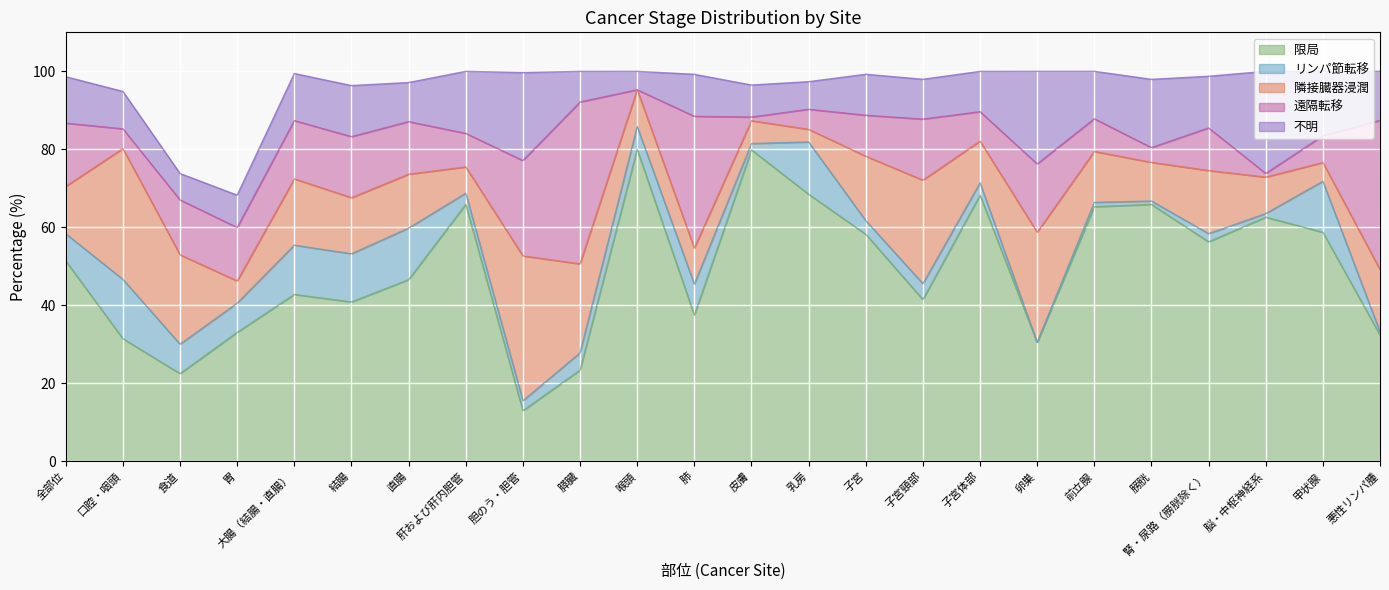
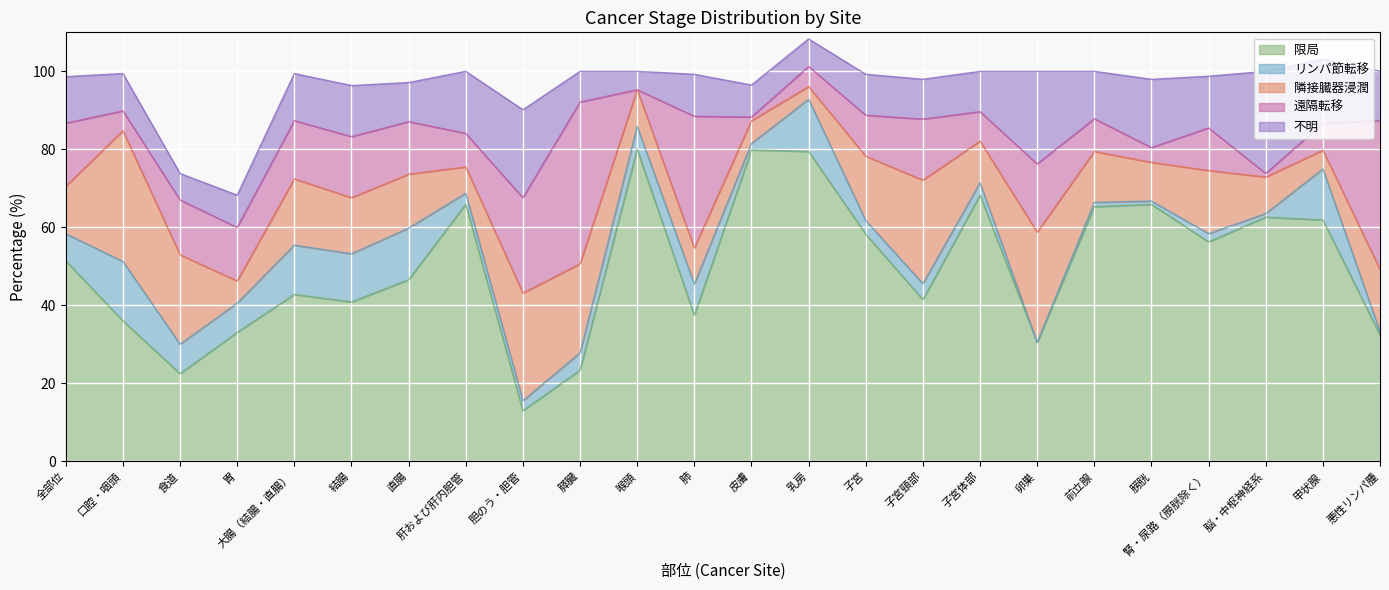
限局, 口腔・咽頭: 31 -> 36
隣接臓器浸潤, 胆のう・胆管: 37 -> 28
限局, 乳房: 69 -> 79
限局, 甲状腺: 59 -> 62
